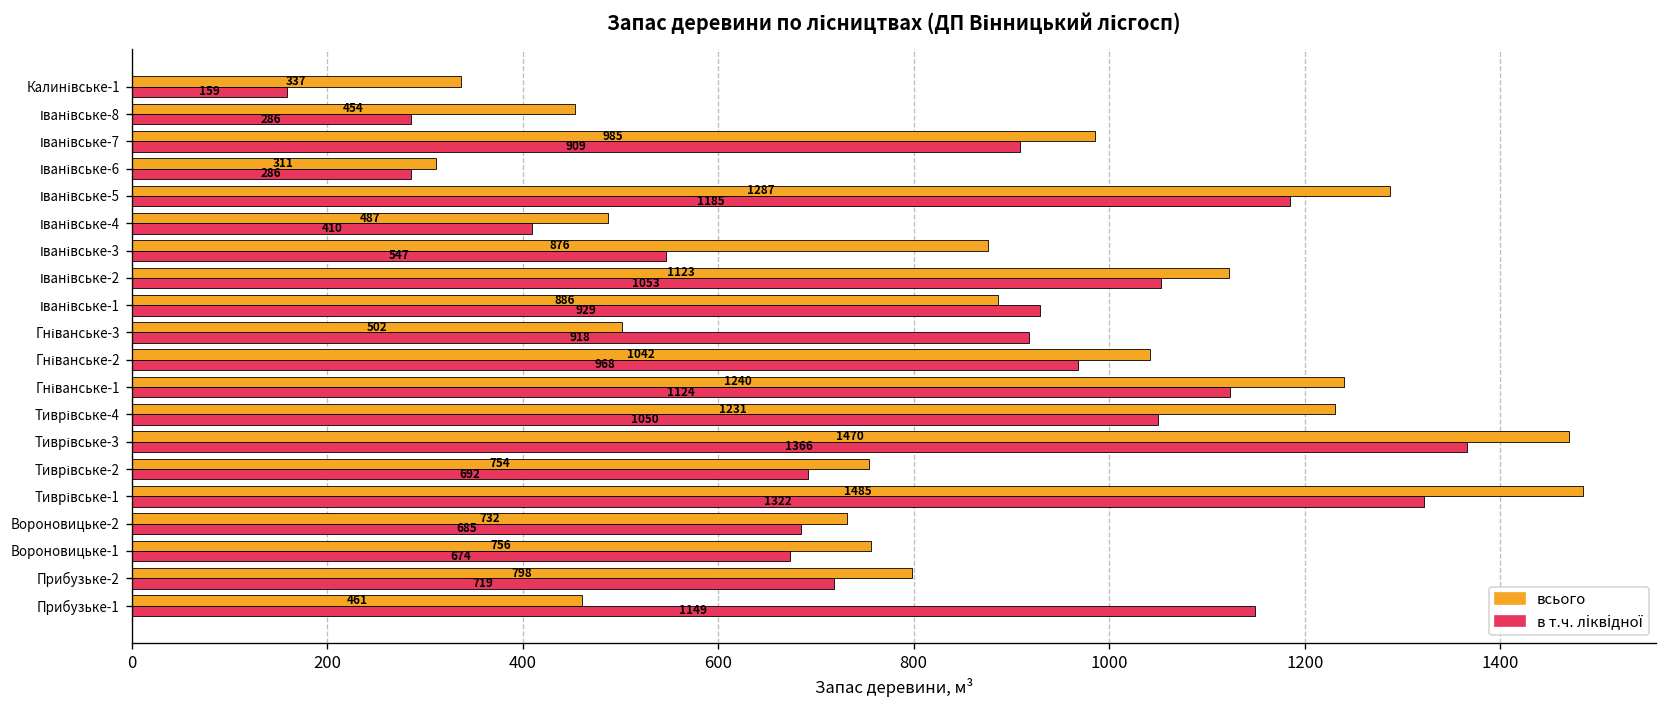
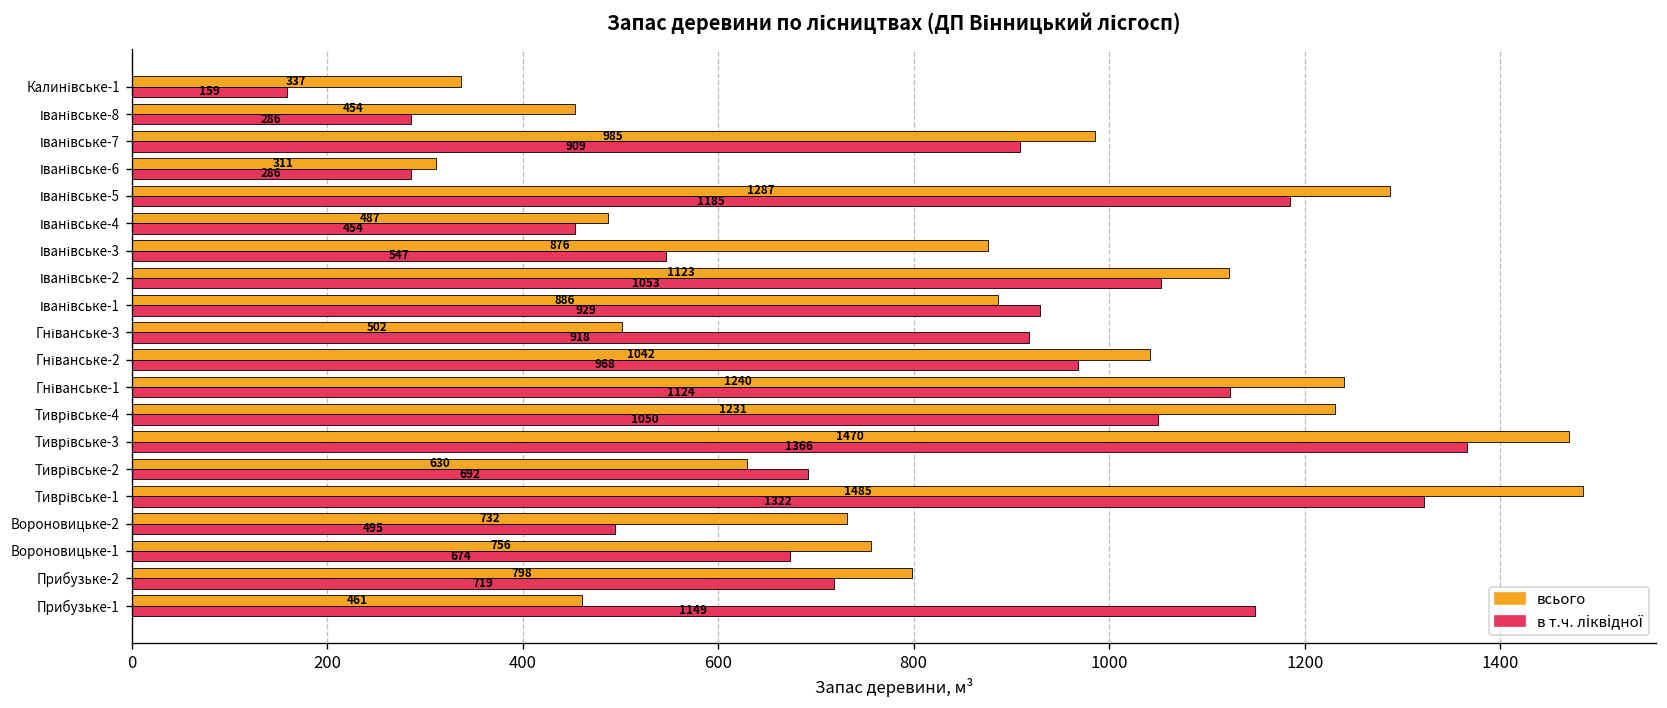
в т.ч. ліквідної, Іванівське-4: 410 -> 454
всього, Тиврівське-2: 754 -> 630
в т.ч. ліквідної, Вороновицьке-2: 685 -> 495
